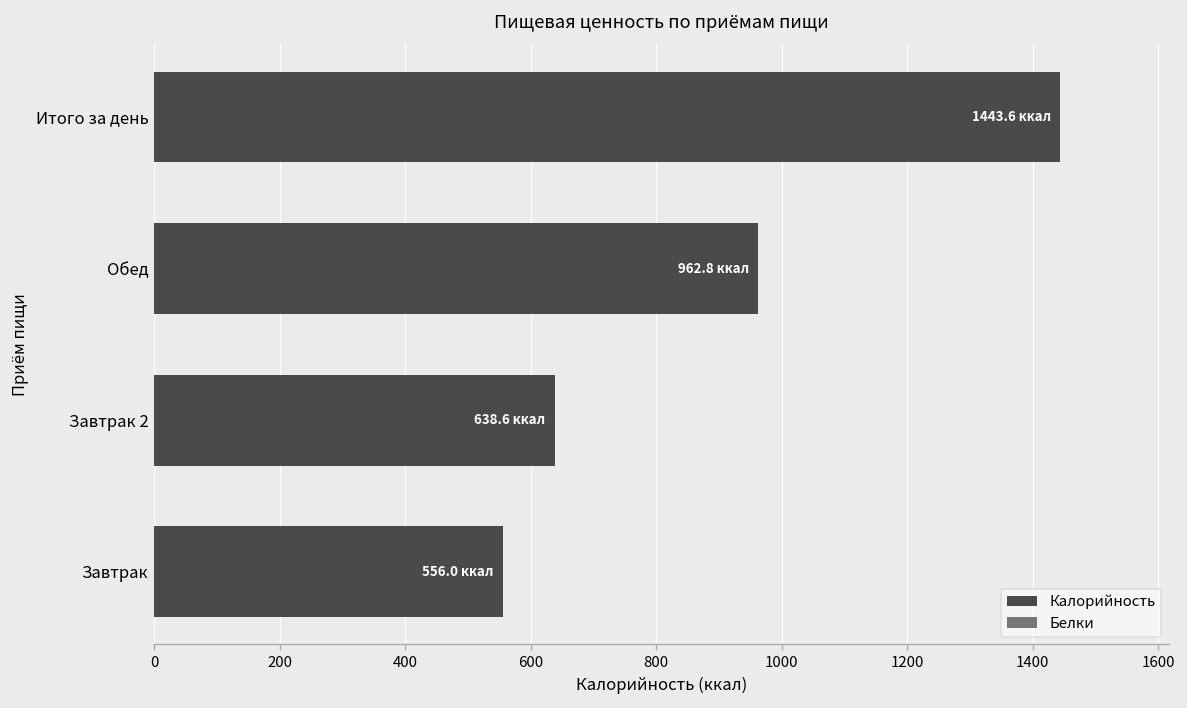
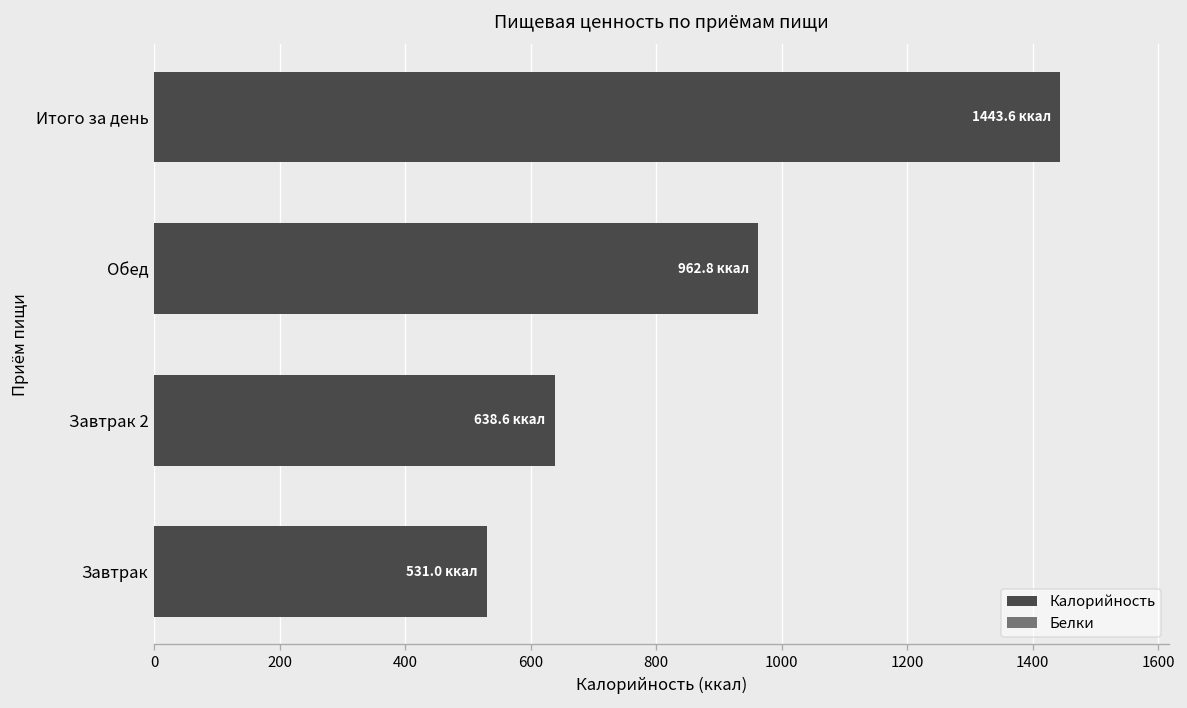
Калорийность, Завтрак: 556.0 -> 531.0
